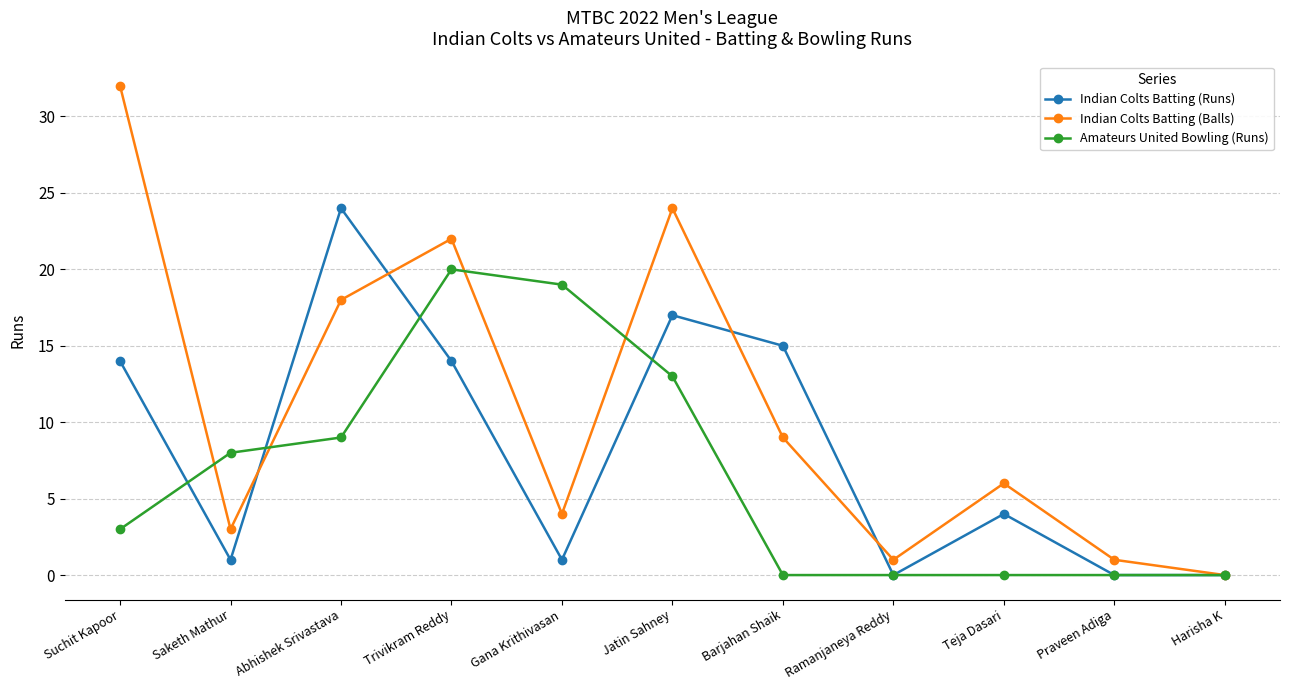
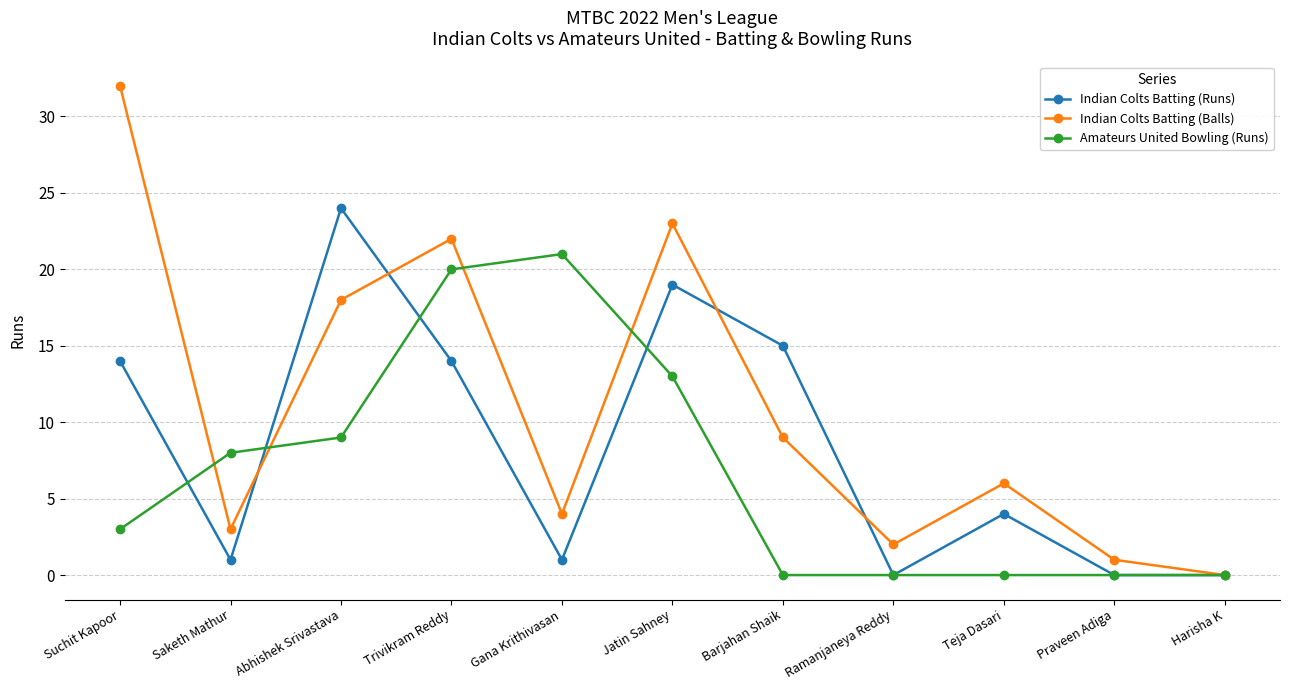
Amateurs United Bowling (Runs), Gana Krithivasan: 19 -> 21
Indian Colts Batting (Runs), Jatin Sahney: 17 -> 19
Indian Colts Batting (Balls), Jatin Sahney: 24 -> 23
Indian Colts Batting (Balls), Ramanjaneya Reddy: 1 -> 2
